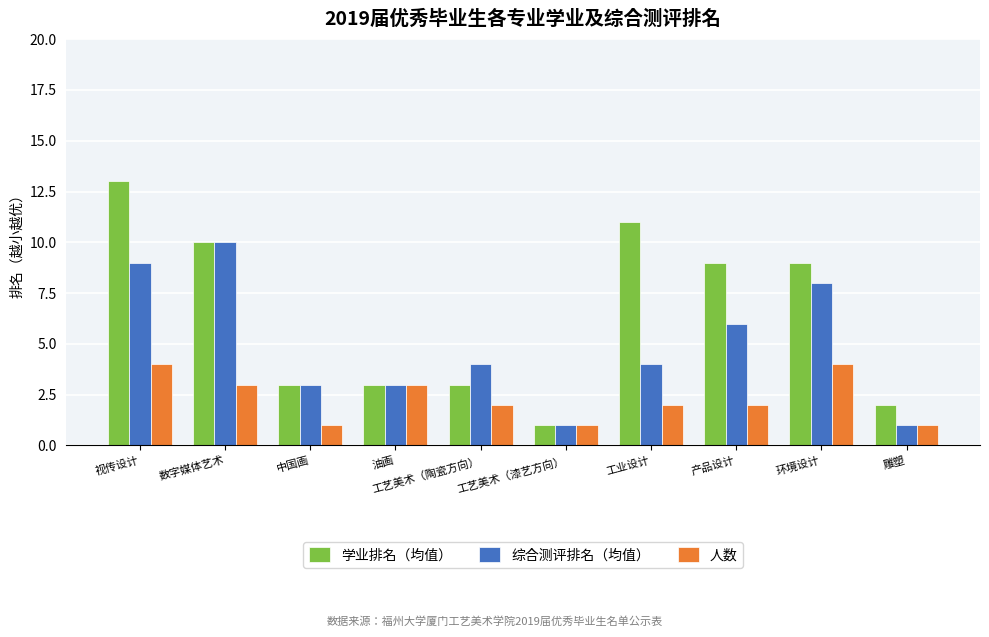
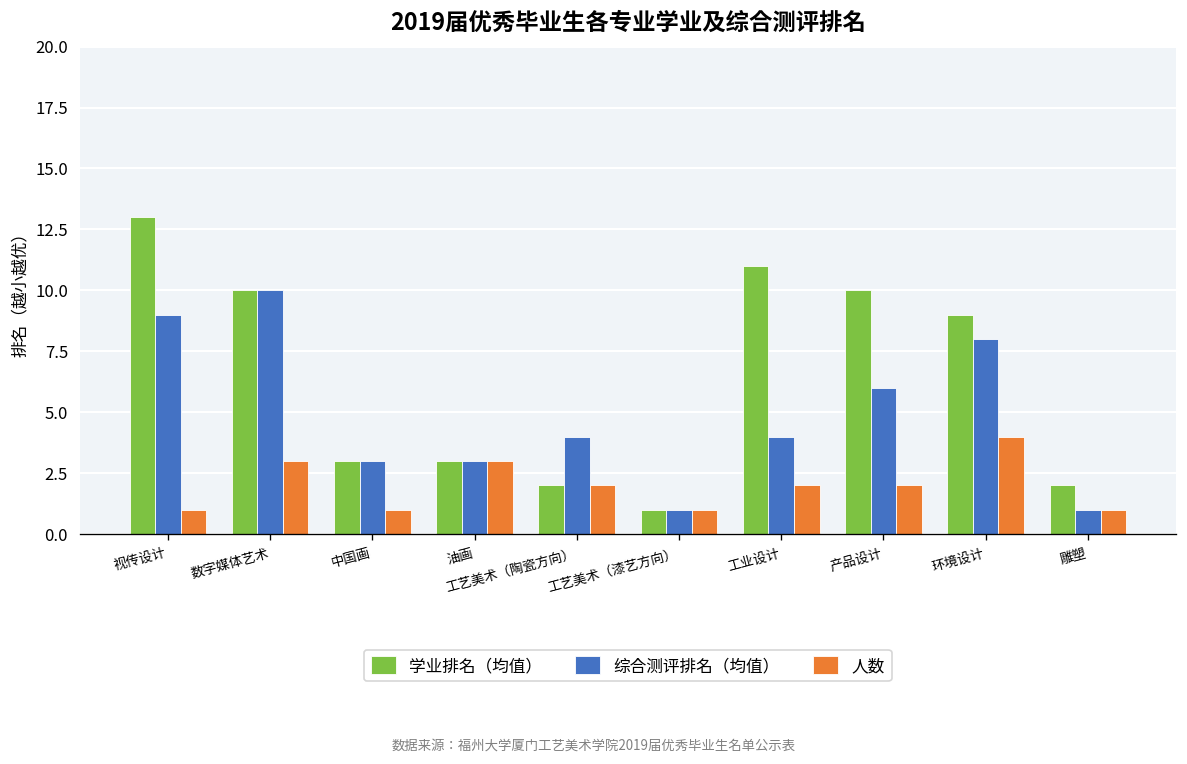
人数, 视传设计: 4 -> 1
学业排名（均值）, 工艺美术（陶瓷方向）: 3 -> 2
学业排名（均值）, 产品设计: 9 -> 10
